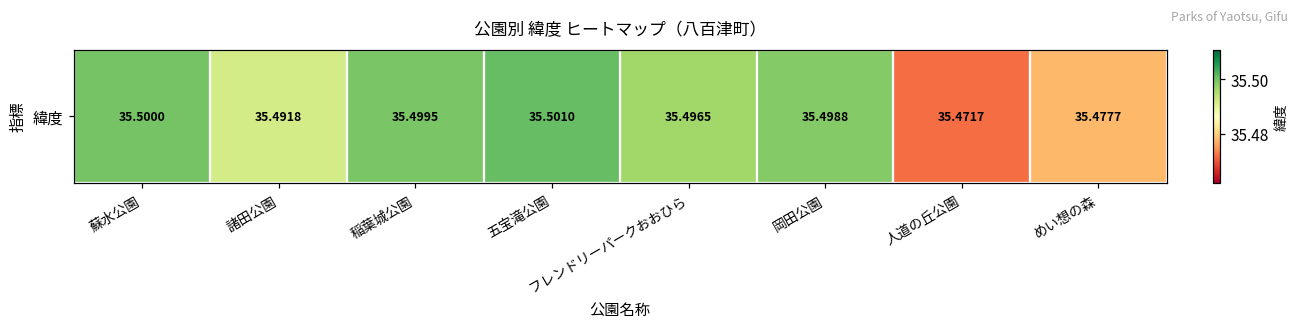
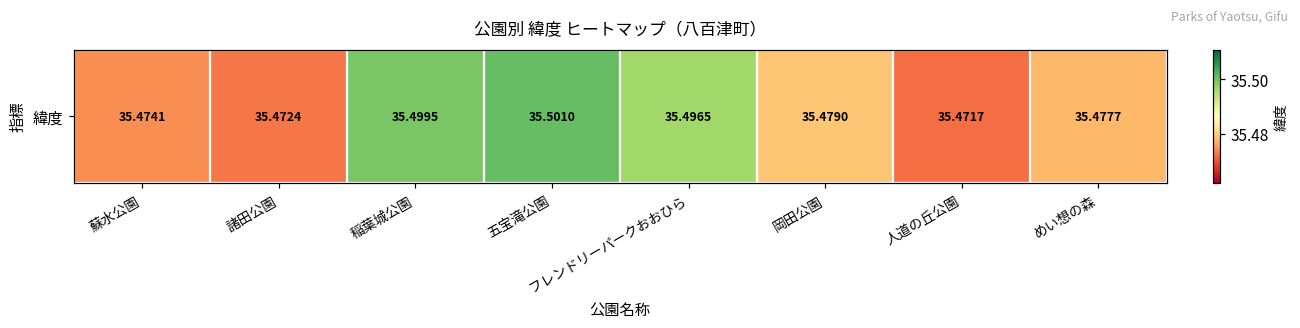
緯度, 蘇水公園: 35.5000 -> 35.4741
緯度, 諸田公園: 35.4918 -> 35.4724
緯度, 岡田公園: 35.4988 -> 35.4790
